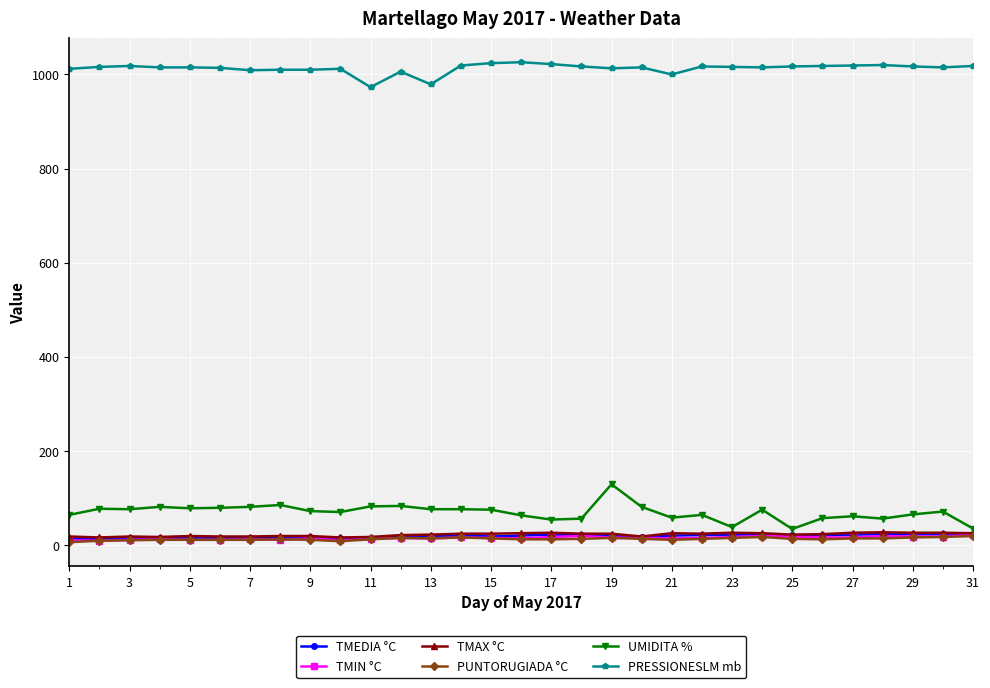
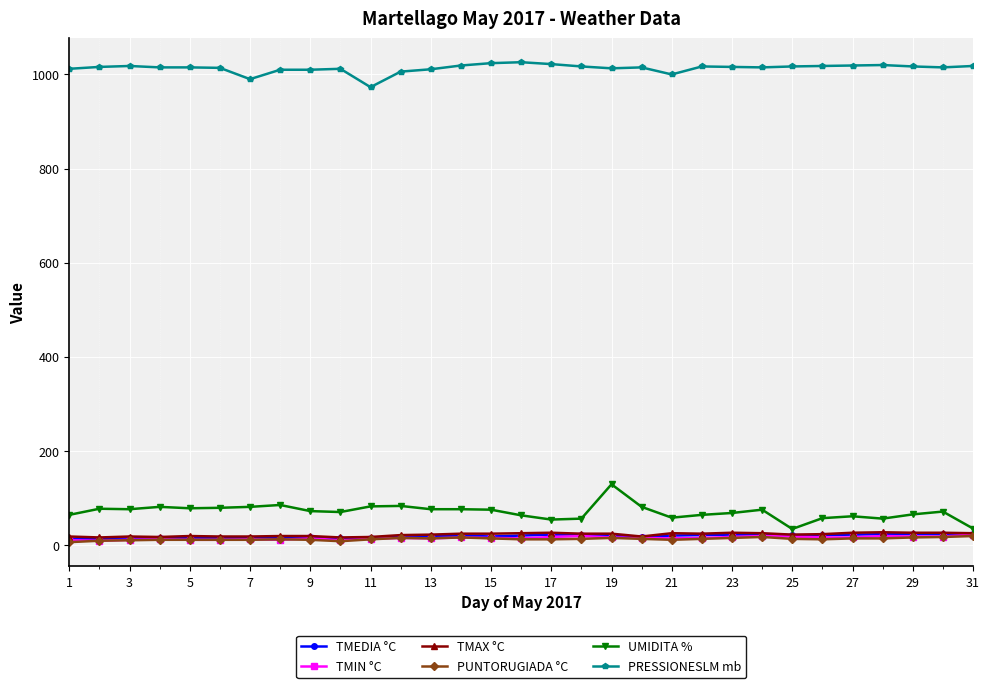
PRESSIONESLM mb, 7: 1010 -> 990
PRESSIONESLM mb, 13: 980 -> 1010
UMIDITA %, 23: 40 -> 70
